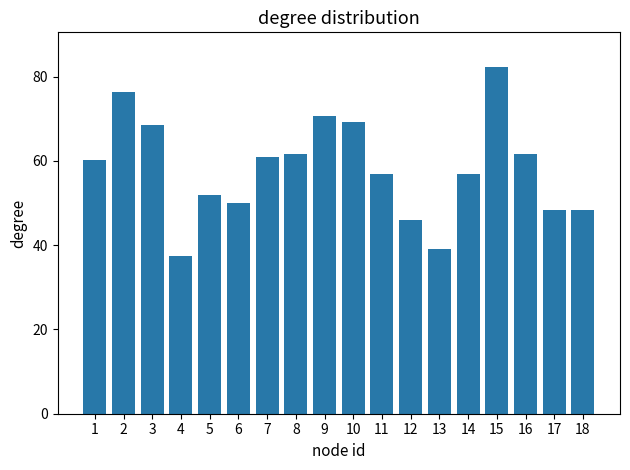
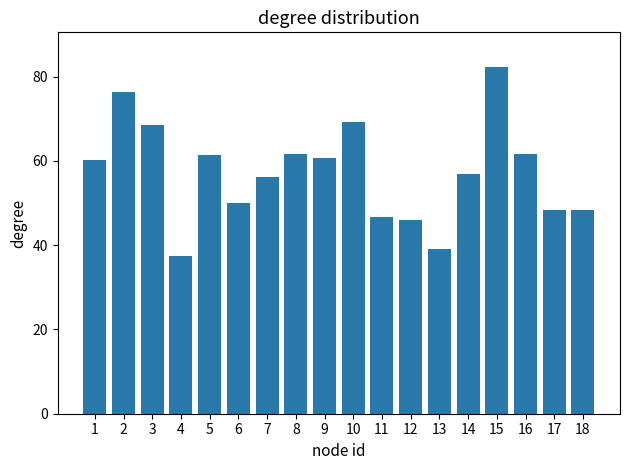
5: 52 -> 62
7: 61 -> 56
9: 71 -> 61
11: 57 -> 47
